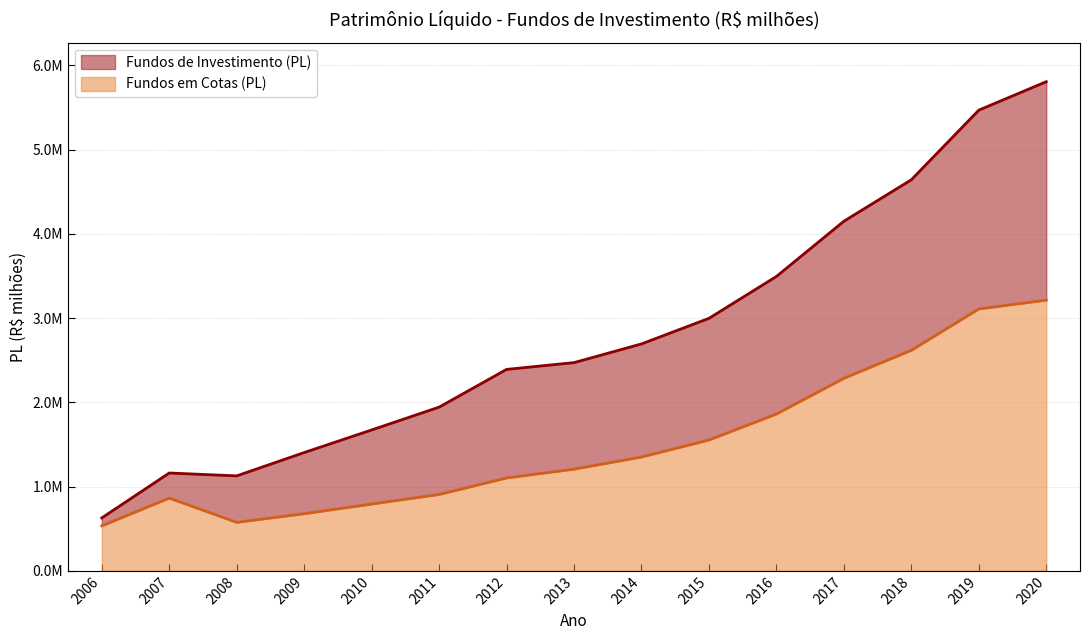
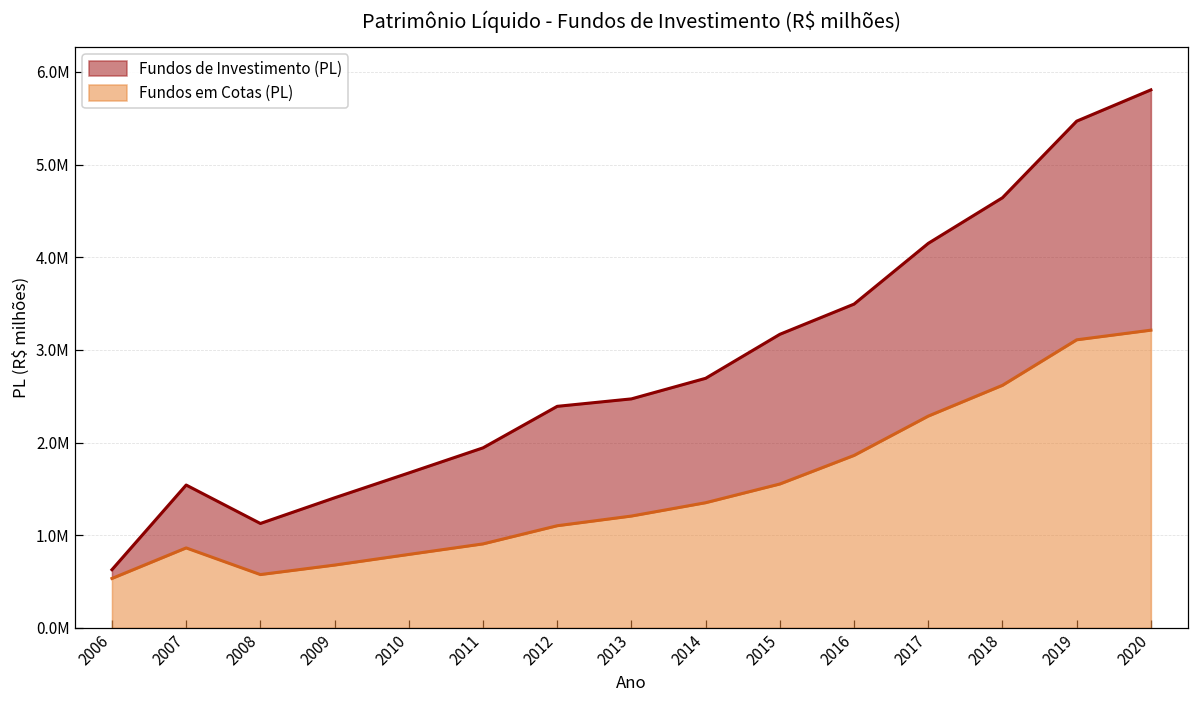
Fundos de Investimento (PL), 2007: 1200000 -> 1500000
Fundos de Investimento (PL), 2015: 3000000 -> 3200000
